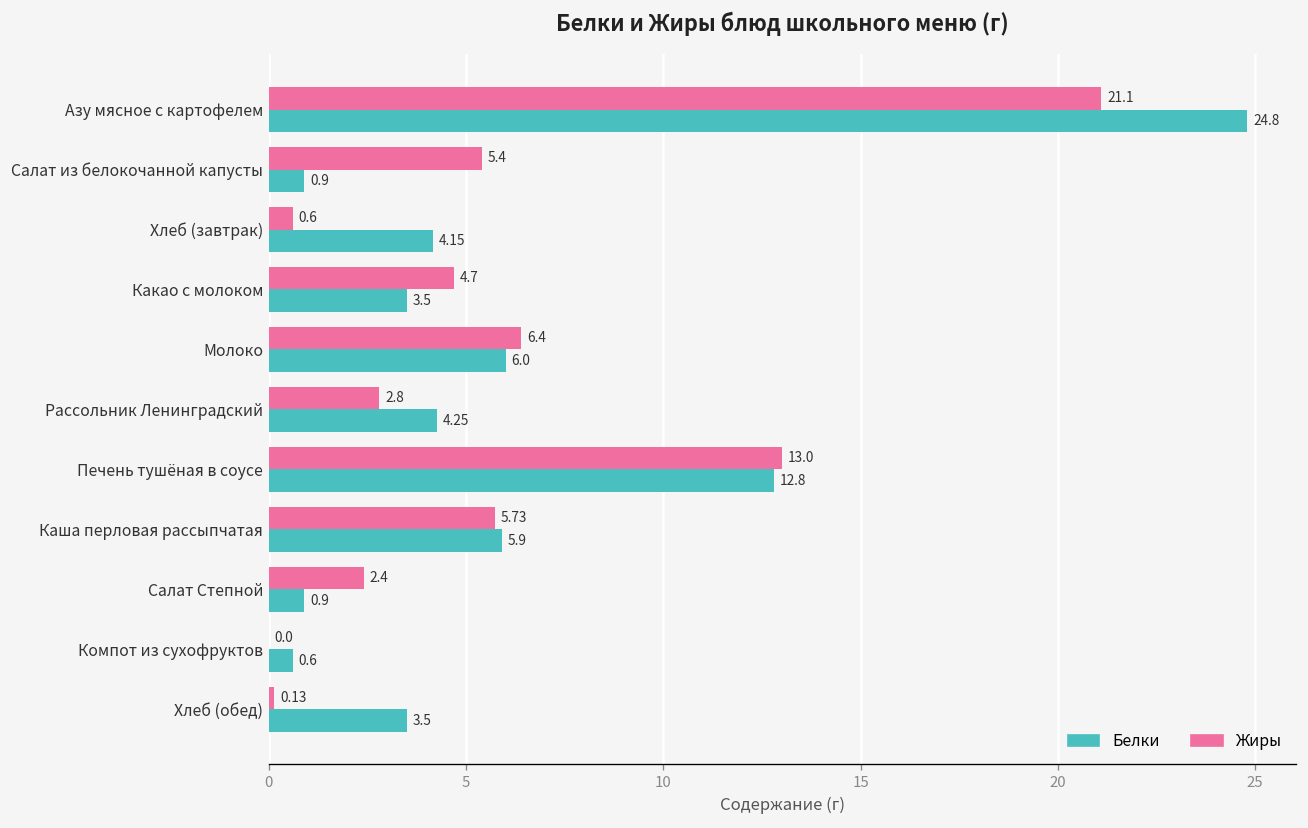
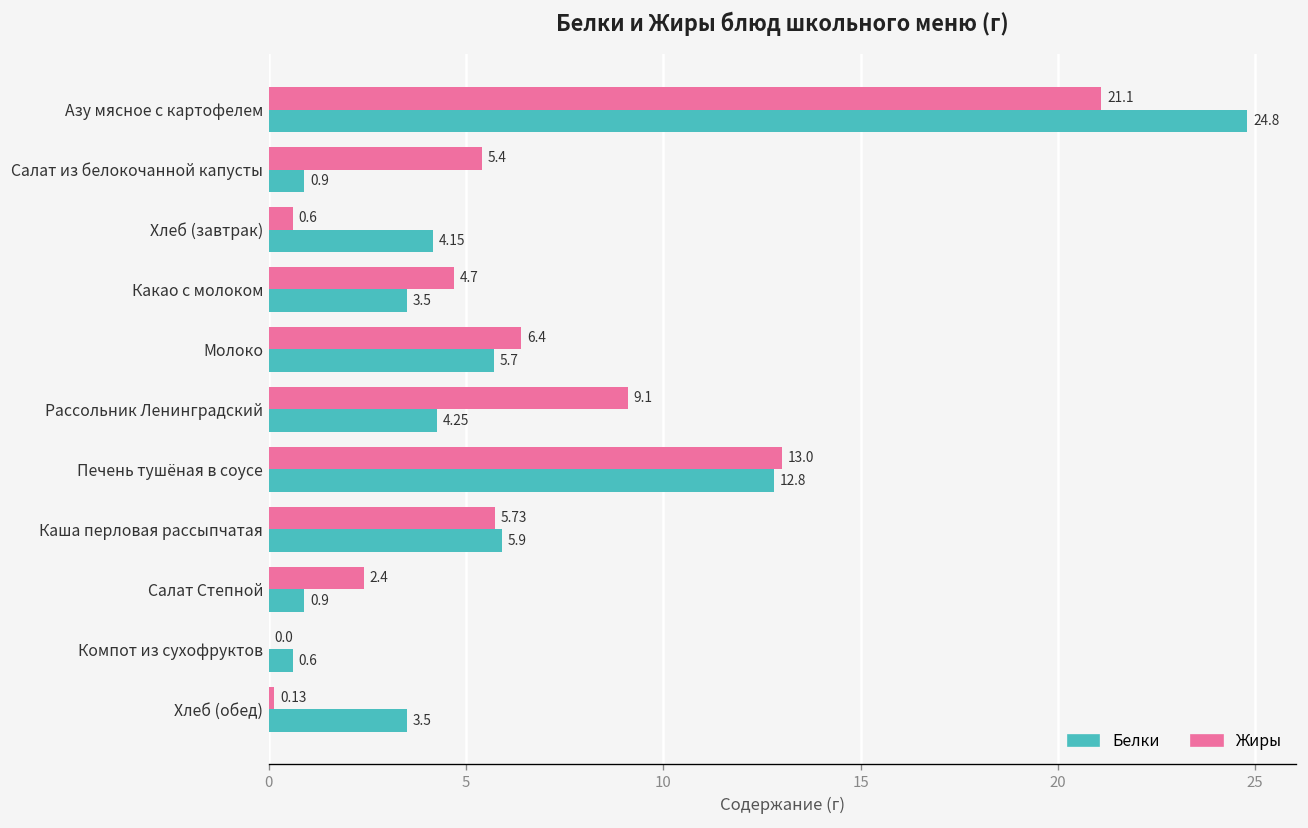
Белки, Молоко: 6.0 -> 5.7
Жиры, Рассольник Ленинградский: 2.8 -> 9.1
